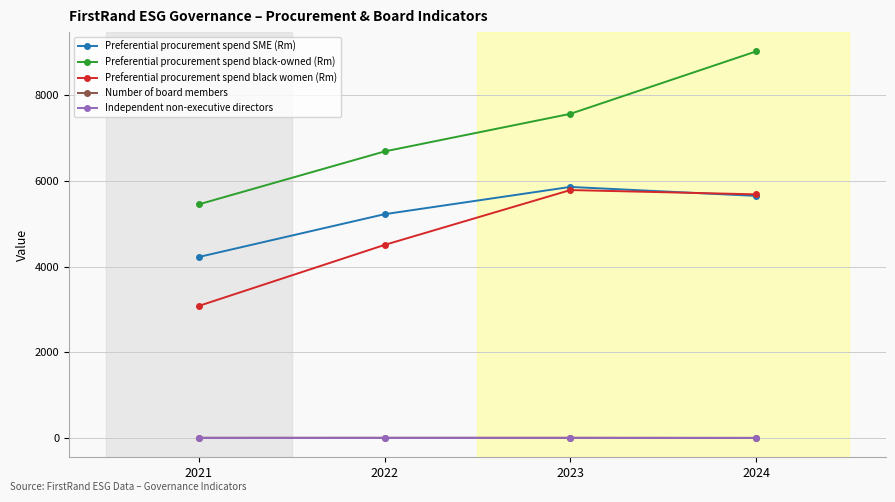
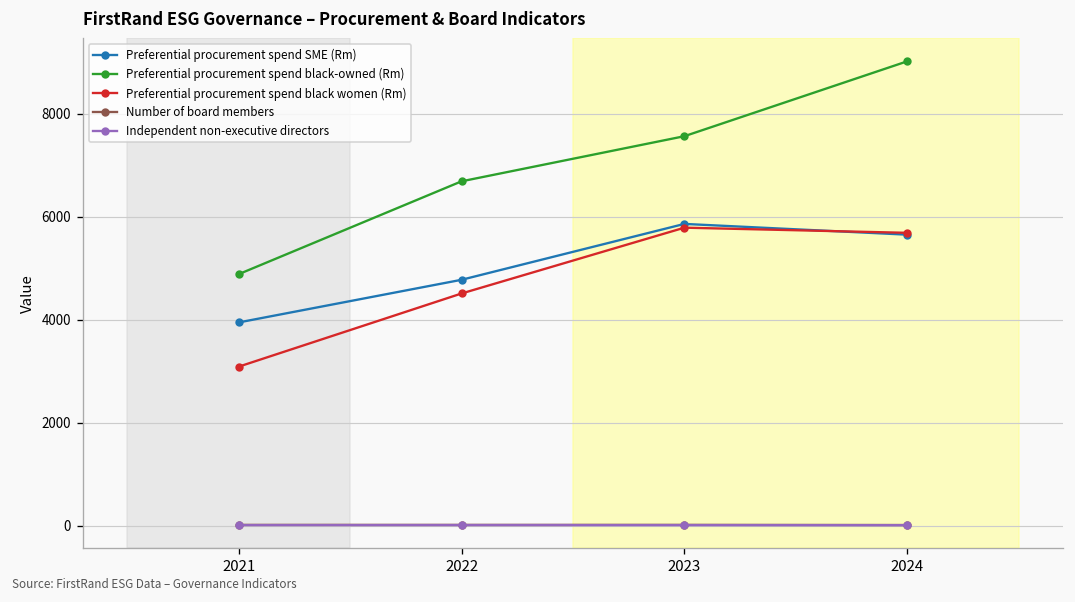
Preferential procurement spend SME (Rm), 2021: 4200 -> 3900
Preferential procurement spend black-owned (Rm), 2021: 5500 -> 4900
Preferential procurement spend SME (Rm), 2022: 5200 -> 4800
